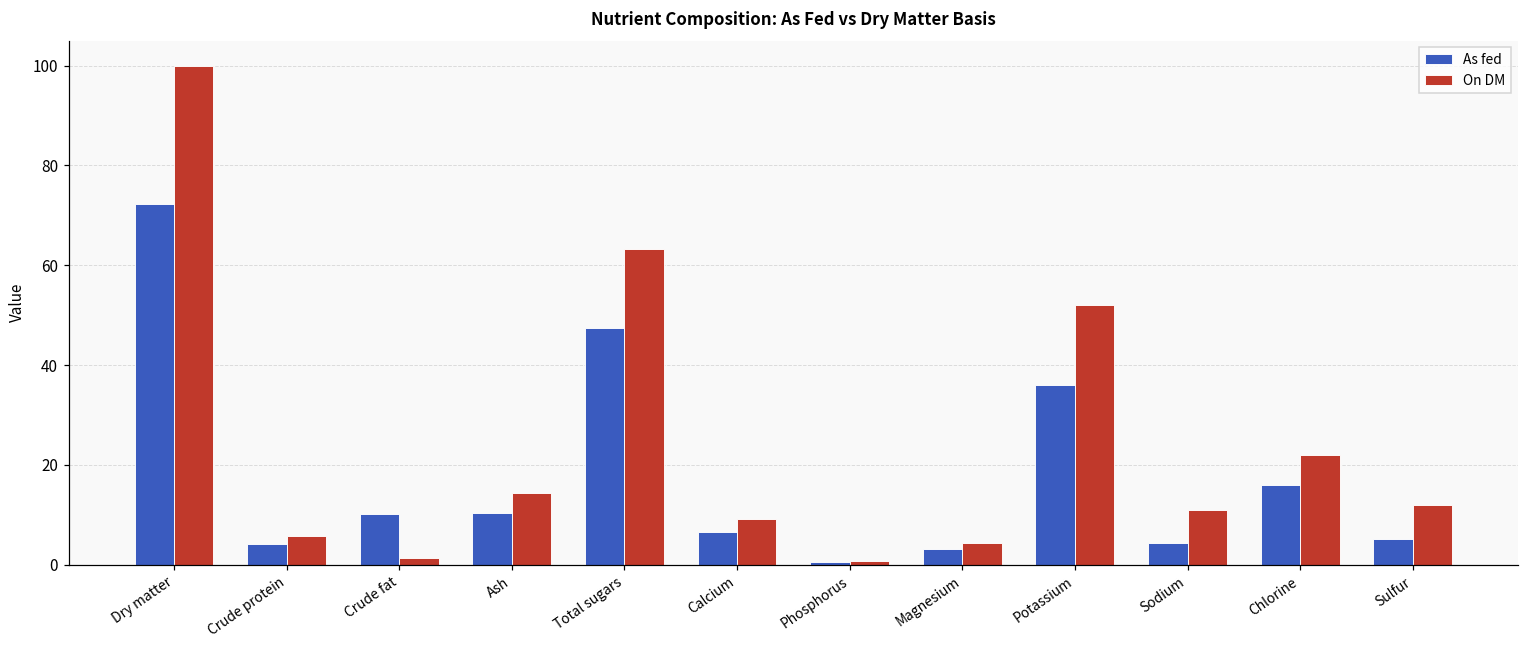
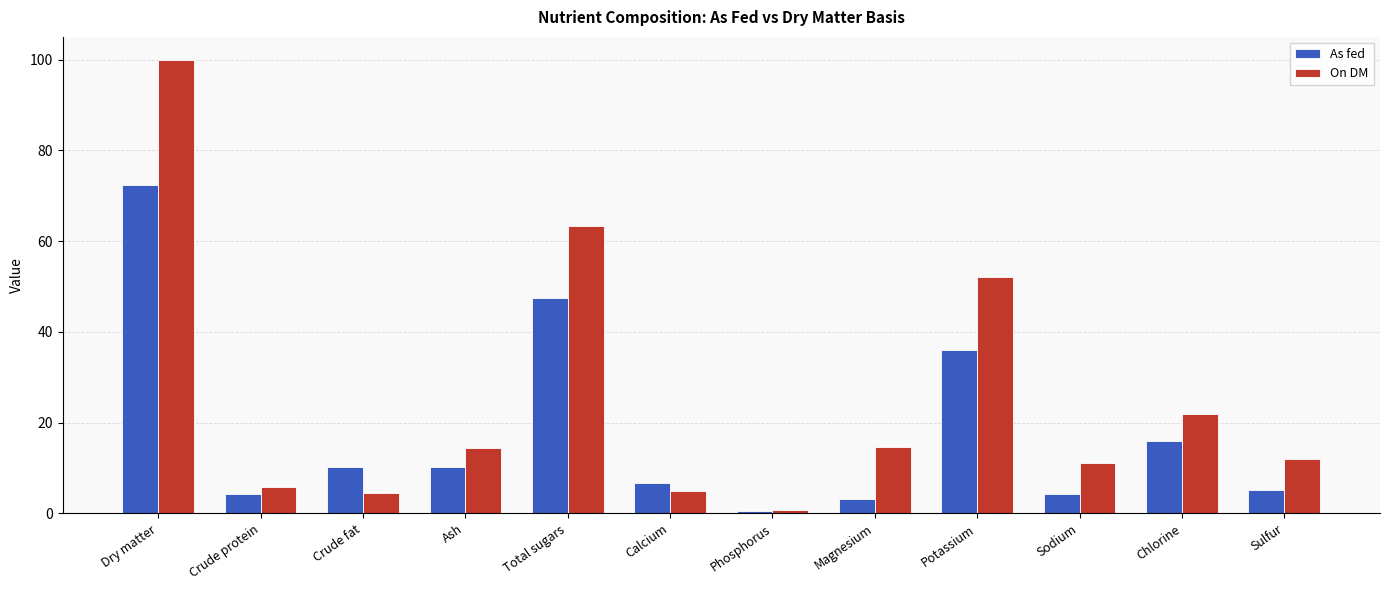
On DM, Crude fat: 1 -> 4
On DM, Calcium: 9 -> 5
On DM, Magnesium: 4 -> 15
